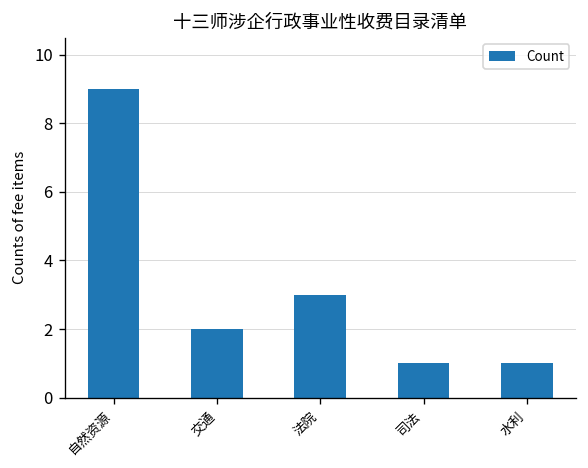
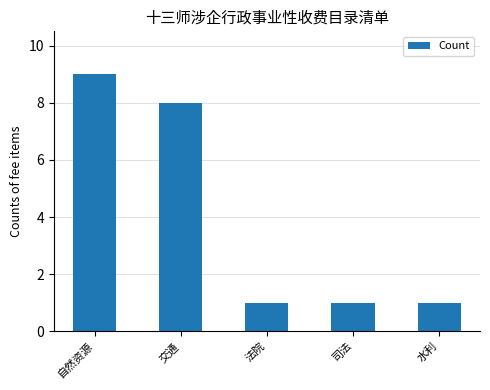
交通: 2 -> 8
法院: 3 -> 1
